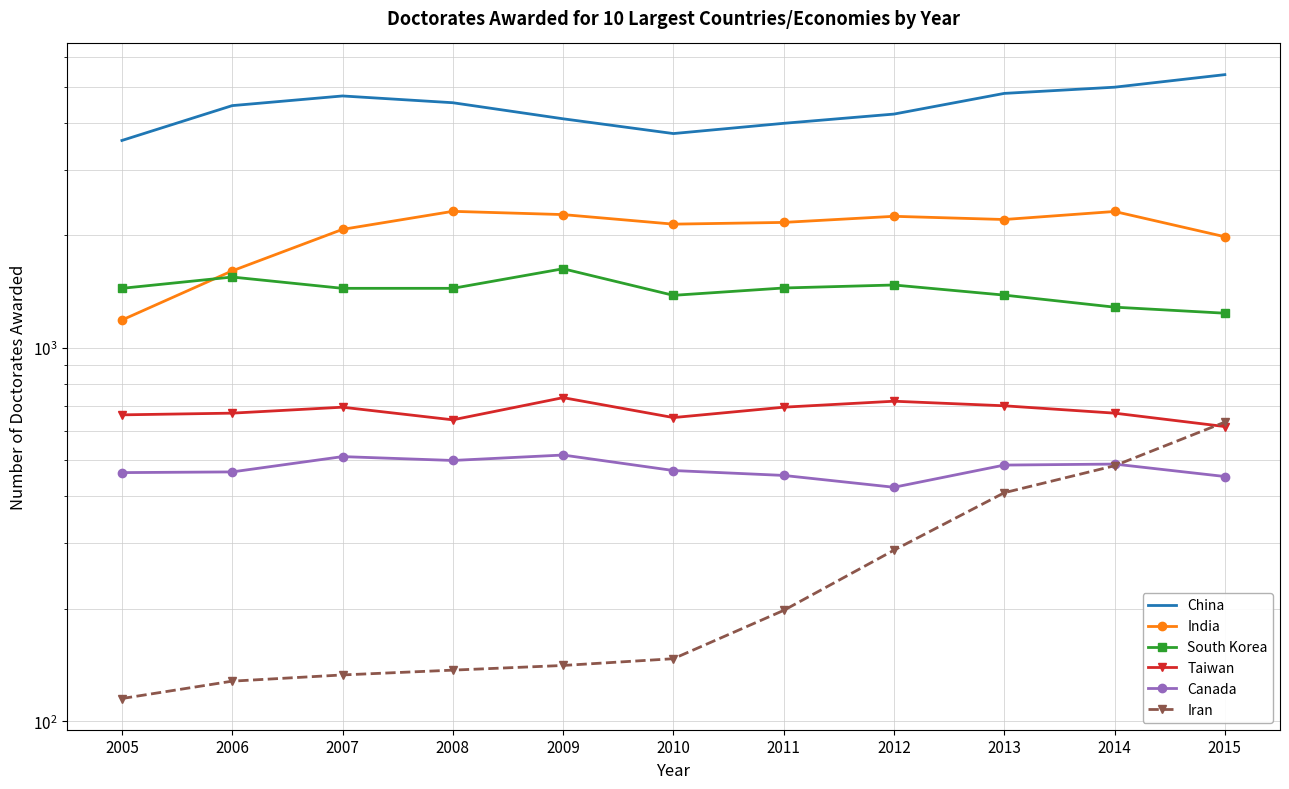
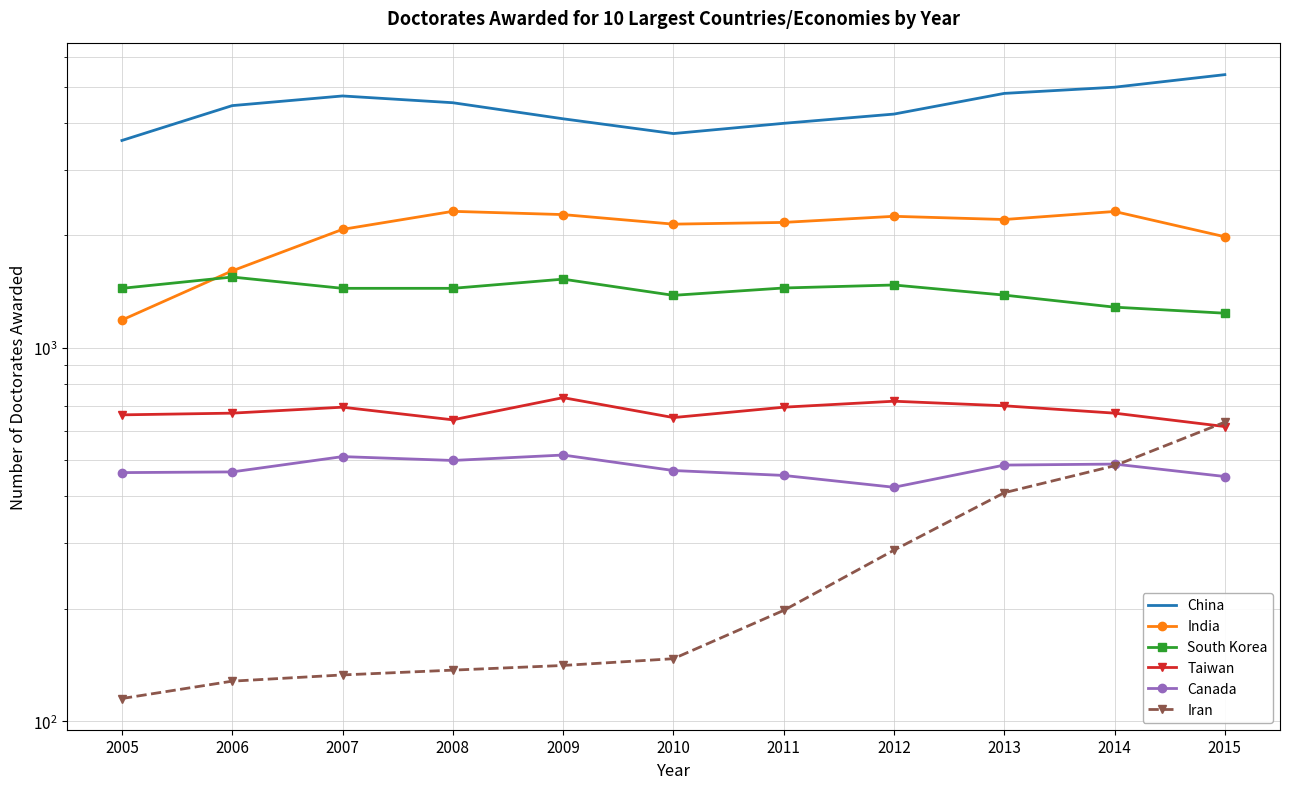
South Korea, 2009: 1600 -> 1530
